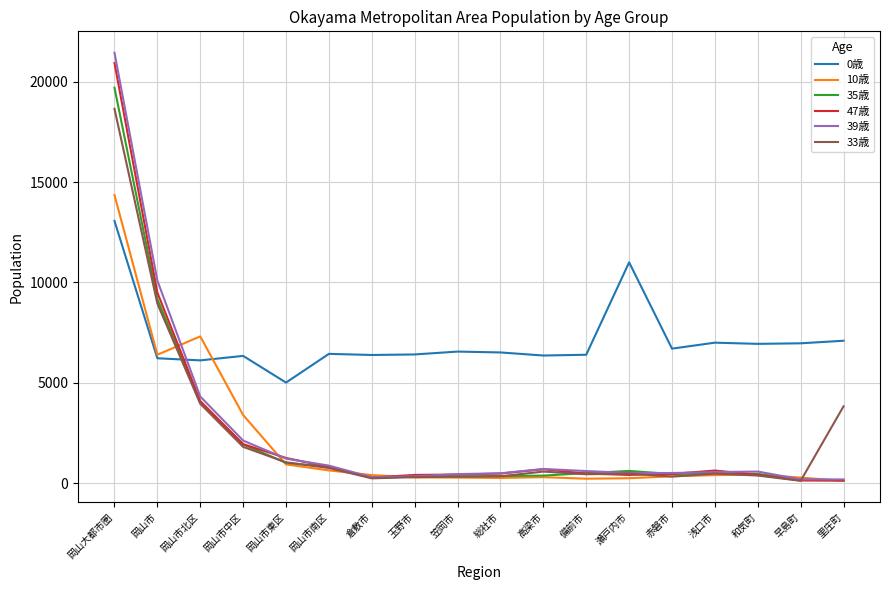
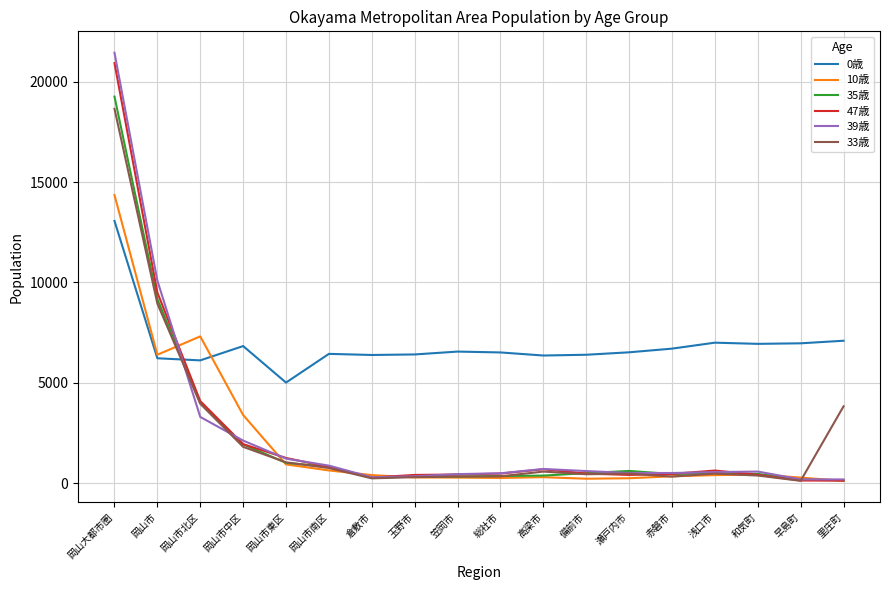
35歳, 岡山大都市圏: 19700 -> 19300
39歳, 岡山市北区: 4300 -> 3300
0歳, 岡山市中区: 6300 -> 6800
0歳, 瀬戸内市: 11000 -> 6500
